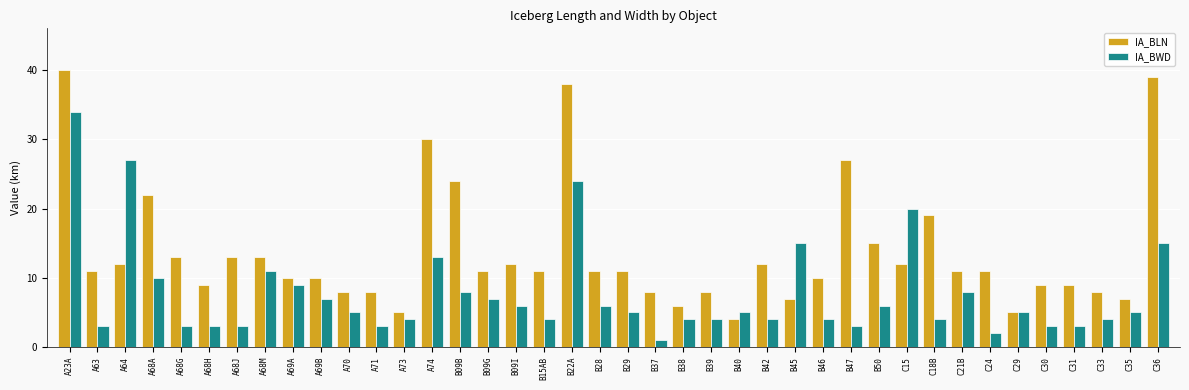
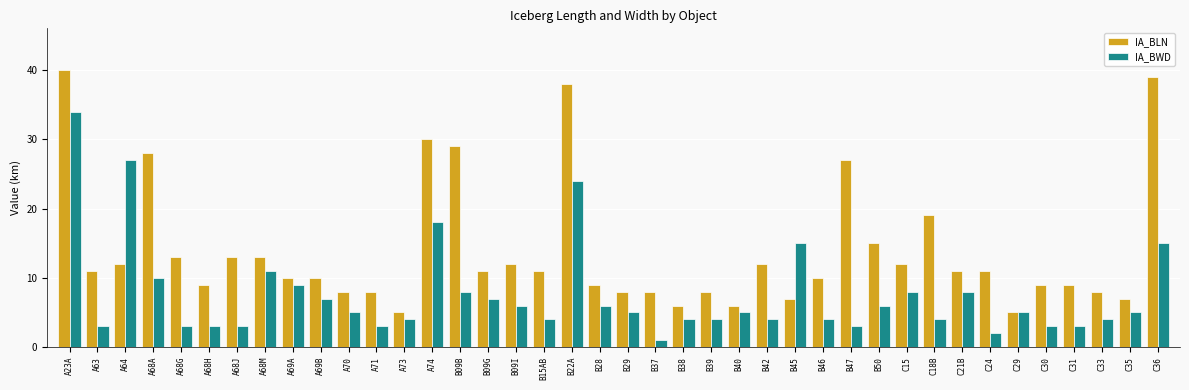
IA_BLN, A68A: 22 -> 28
IA_BWD, A74: 13 -> 18
IA_BLN, B09B: 24 -> 29
IA_BLN, B28: 11 -> 9
IA_BLN, B29: 11 -> 8
IA_BLN, B40: 4 -> 6
IA_BWD, C15: 20 -> 8
